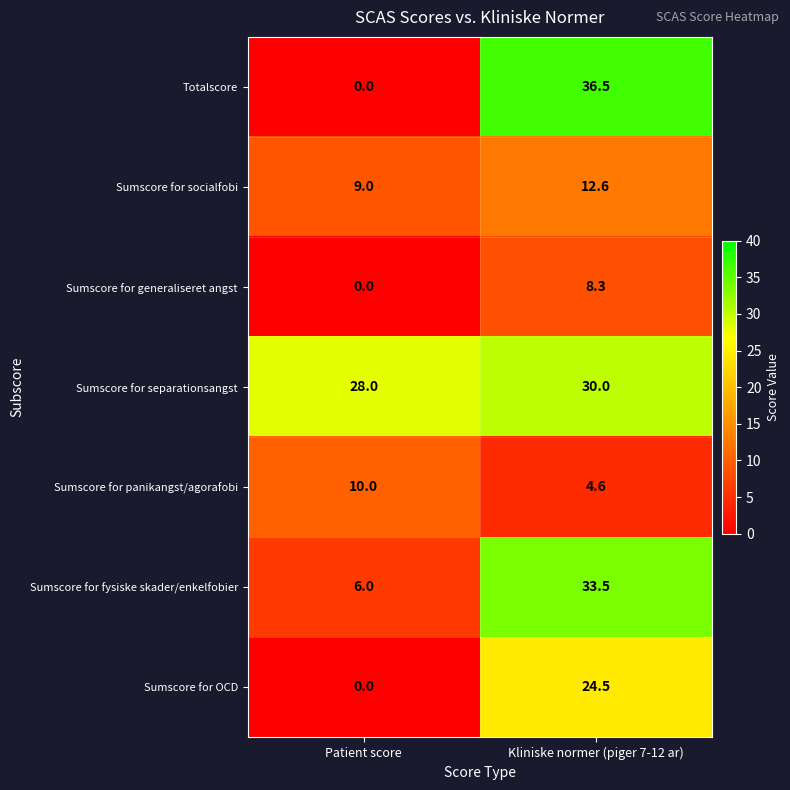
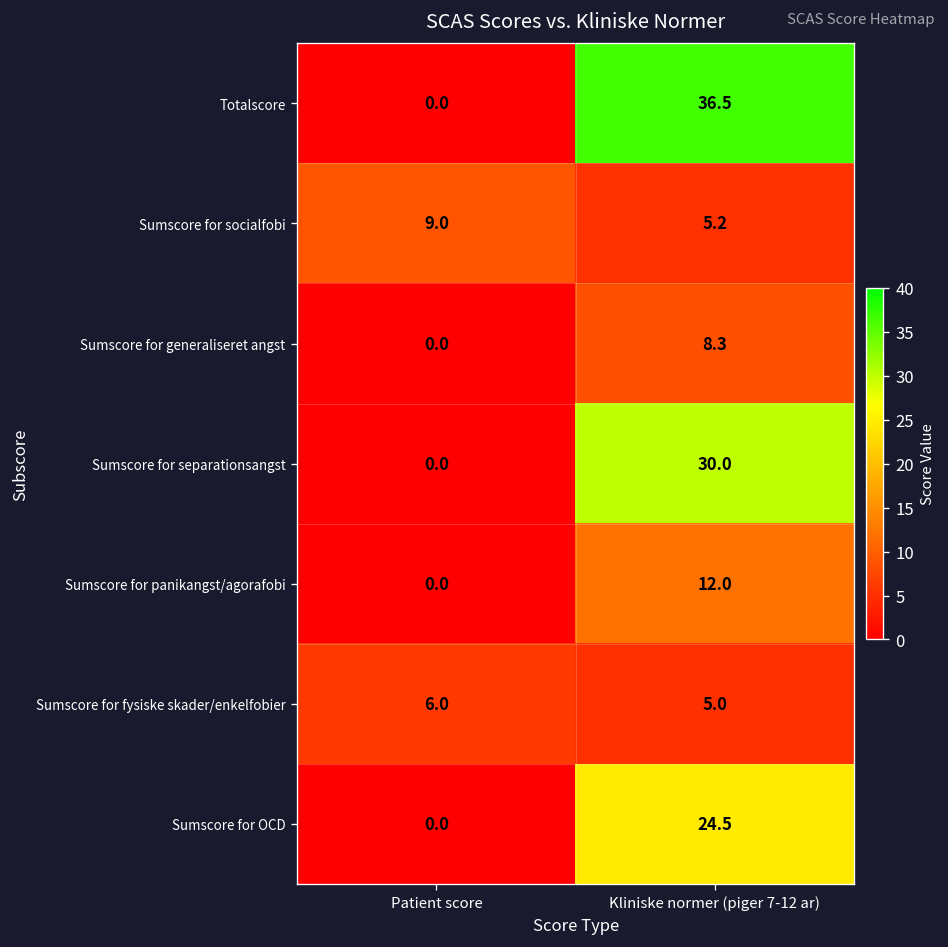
Sumscore for socialfobi, Kliniske normer (piger 7-12 ar): 12.6 -> 5.2
Sumscore for separationsangst, Patient score: 28.0 -> 0.0
Sumscore for panikangst/agorafobi, Patient score: 10.0 -> 0.0
Sumscore for panikangst/agorafobi, Kliniske normer (piger 7-12 ar): 4.6 -> 12.0
Sumscore for fysiske skader/enkelfobier, Kliniske normer (piger 7-12 ar): 33.5 -> 5.0
